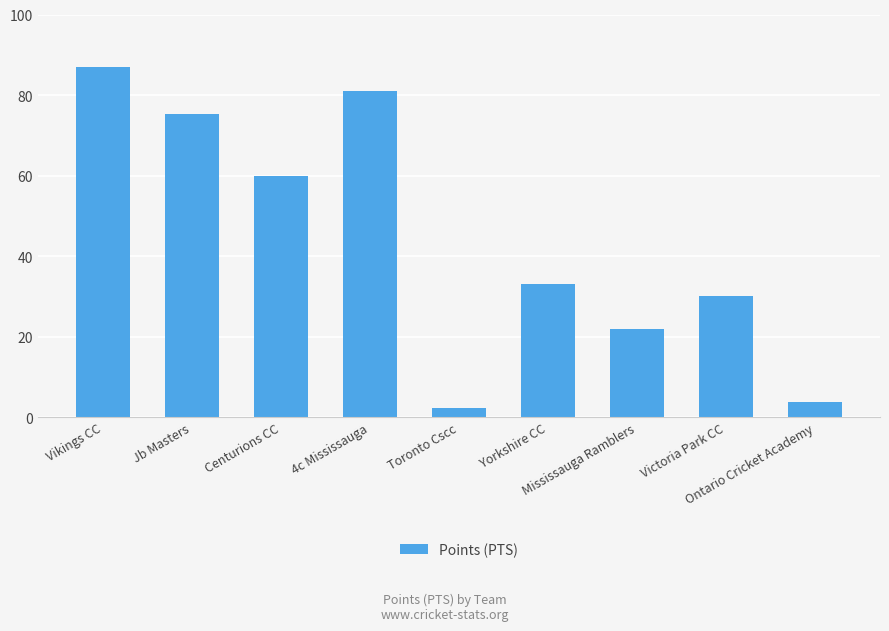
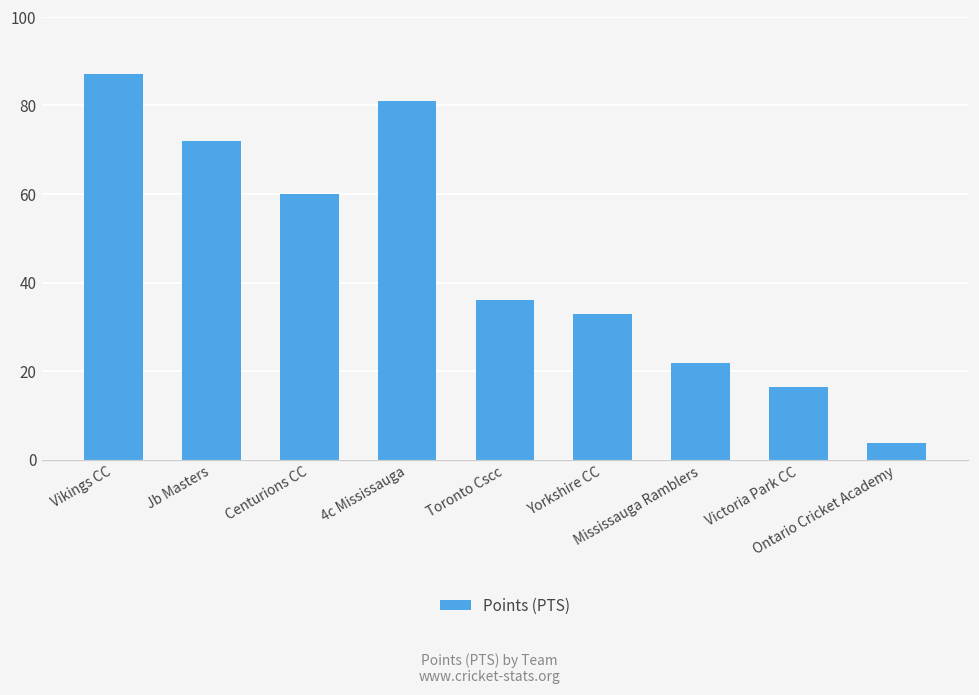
Jb Masters: 75 -> 72
Toronto Cscc: 2 -> 36
Victoria Park CC: 30 -> 16
